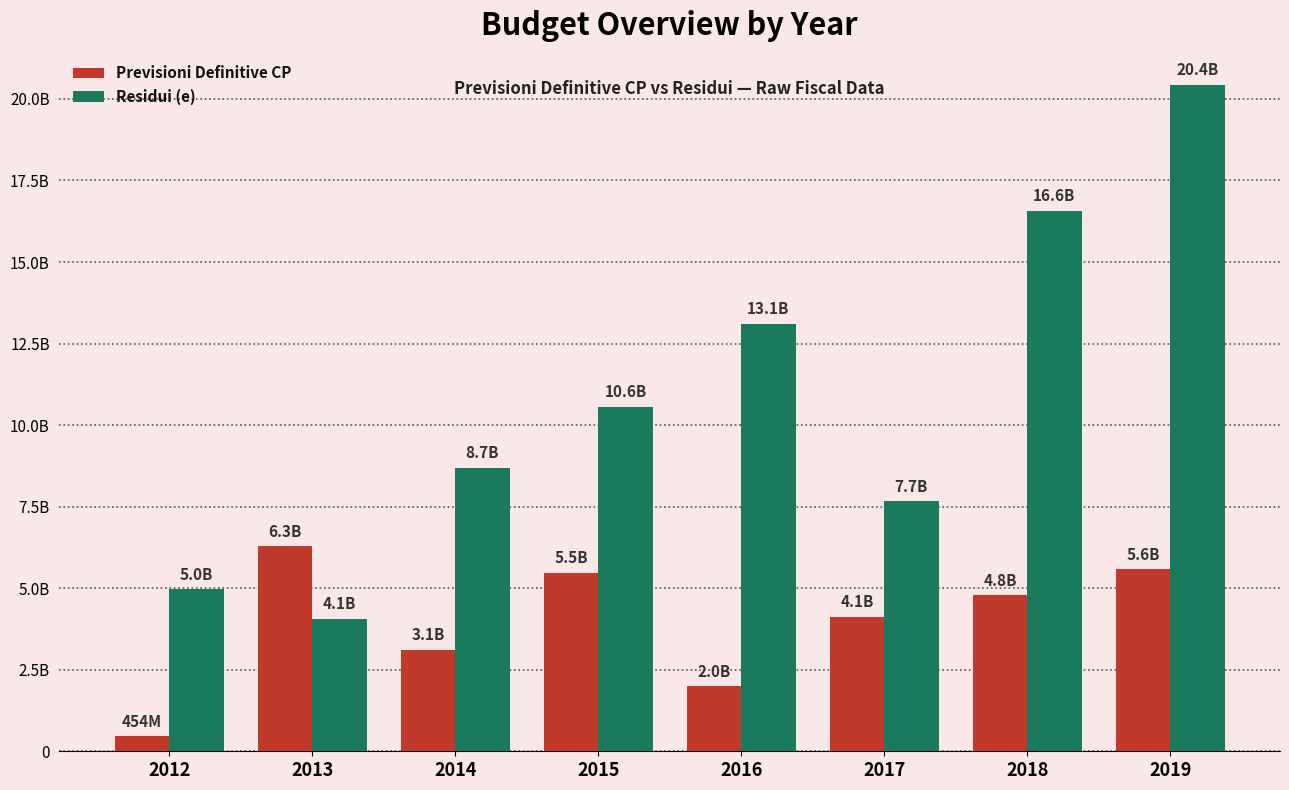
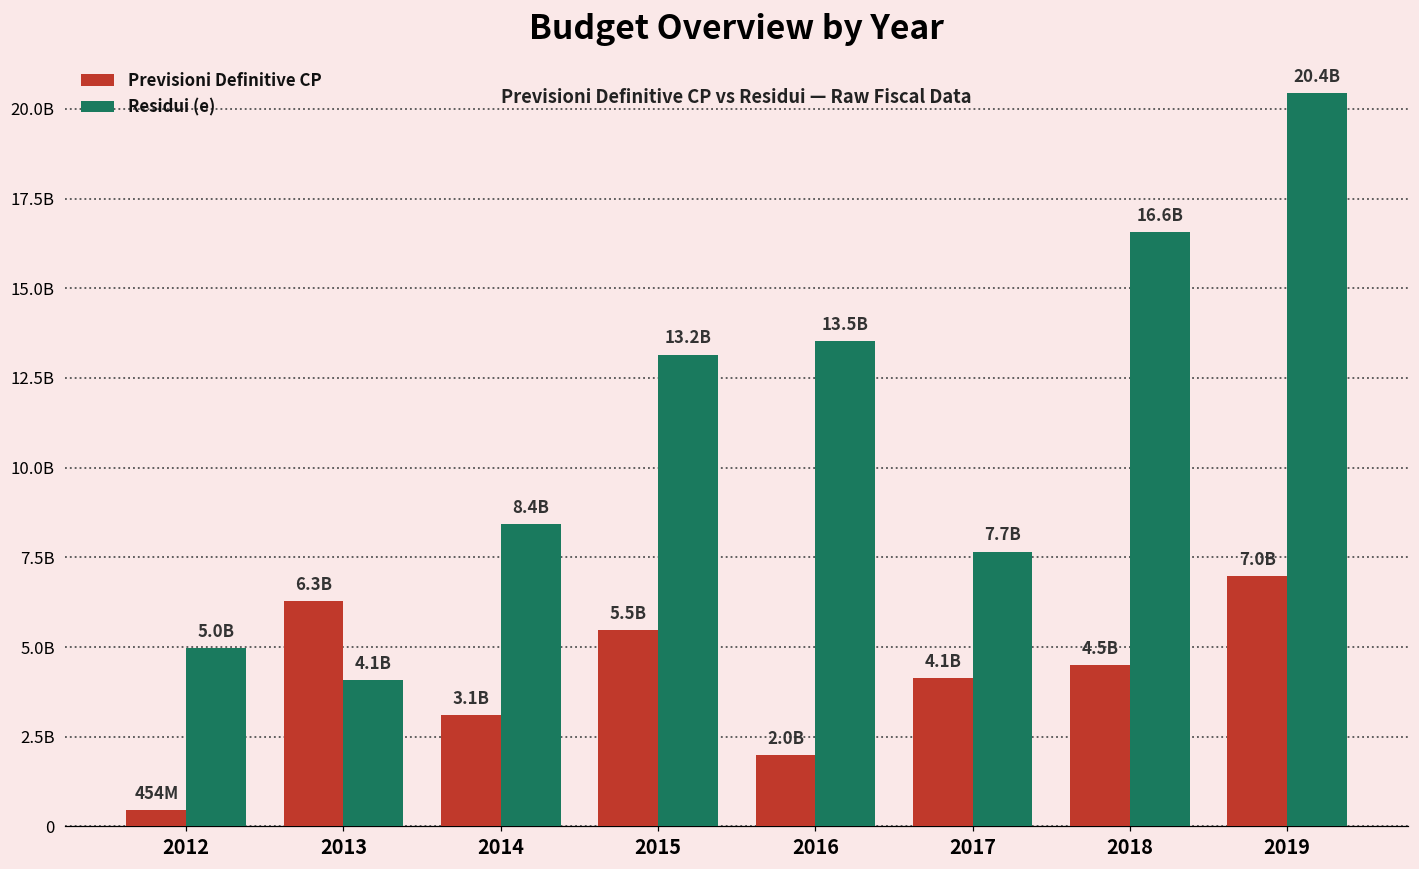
Residui (e), 2014: 8.7B -> 8.4B
Residui (e), 2015: 10.6B -> 13.2B
Residui (e), 2016: 13.1B -> 13.5B
Previsioni Definitive CP, 2018: 4.8B -> 4.5B
Previsioni Definitive CP, 2019: 5.6B -> 7.0B
